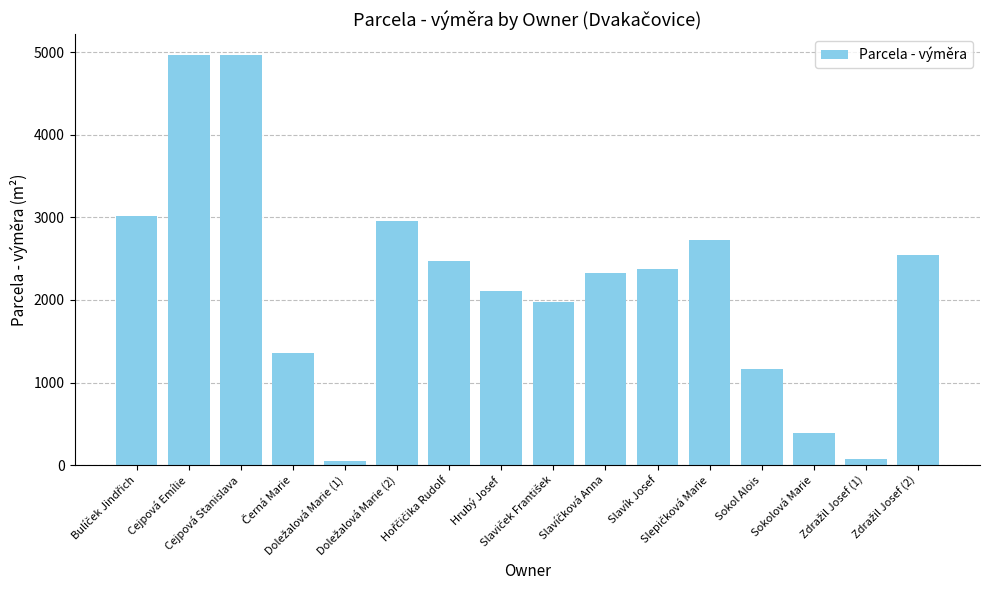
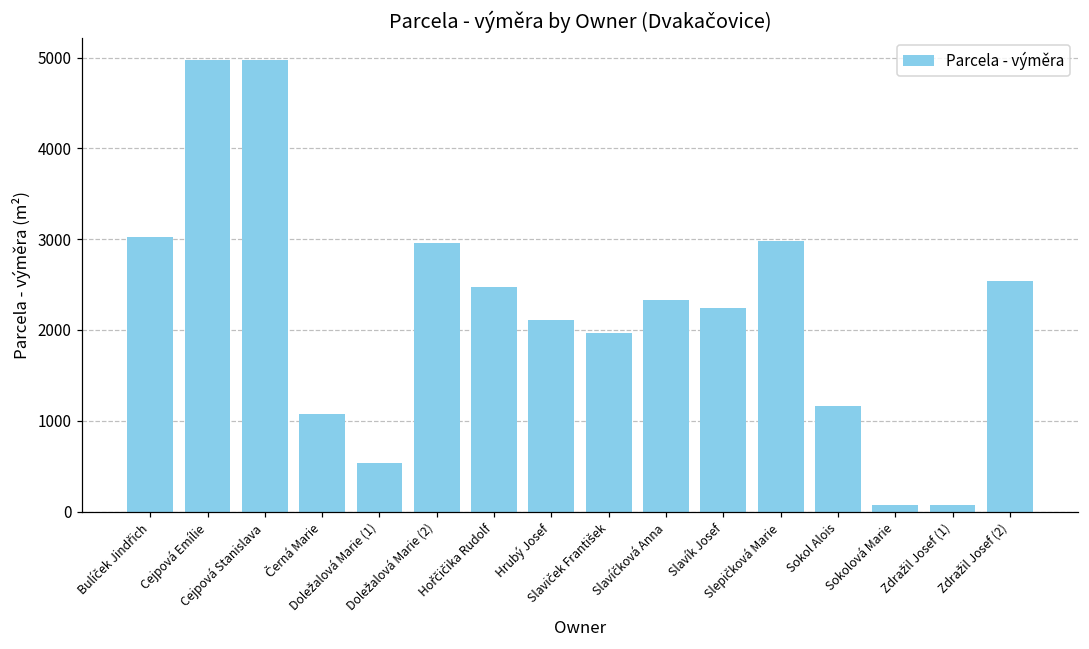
Černá Marie: 1400 -> 1100
Doležalová Marie (1): 0 -> 500
Slavík Josef: 2400 -> 2200
Slepičková Marie: 2700 -> 3000
Sokolová Marie: 400 -> 100
